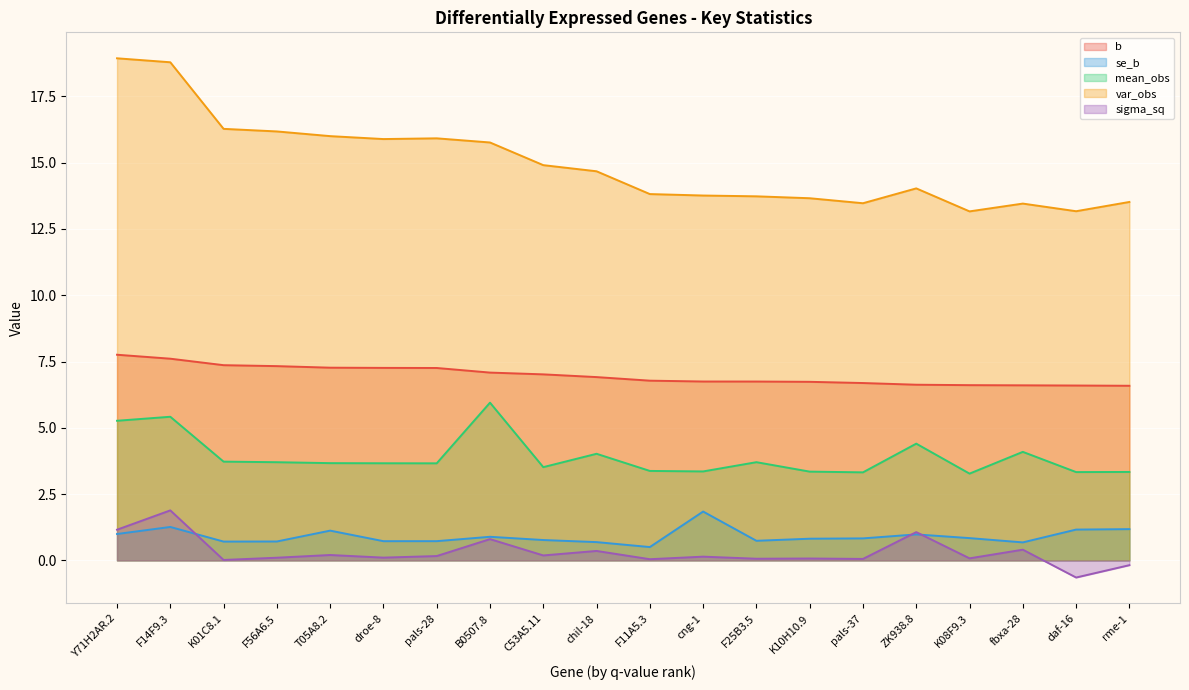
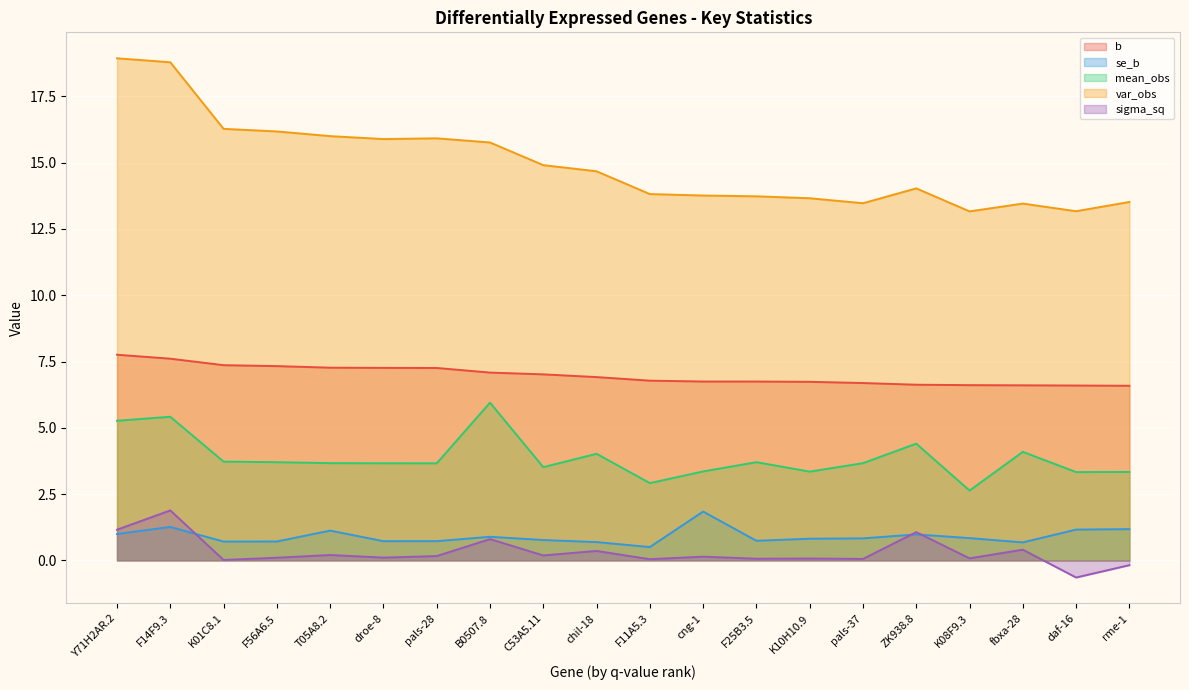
mean_obs, F11A5.3: 3.4 -> 2.9
mean_obs, pals-37: 3.3 -> 3.7
mean_obs, K08F9.3: 3.3 -> 2.6
